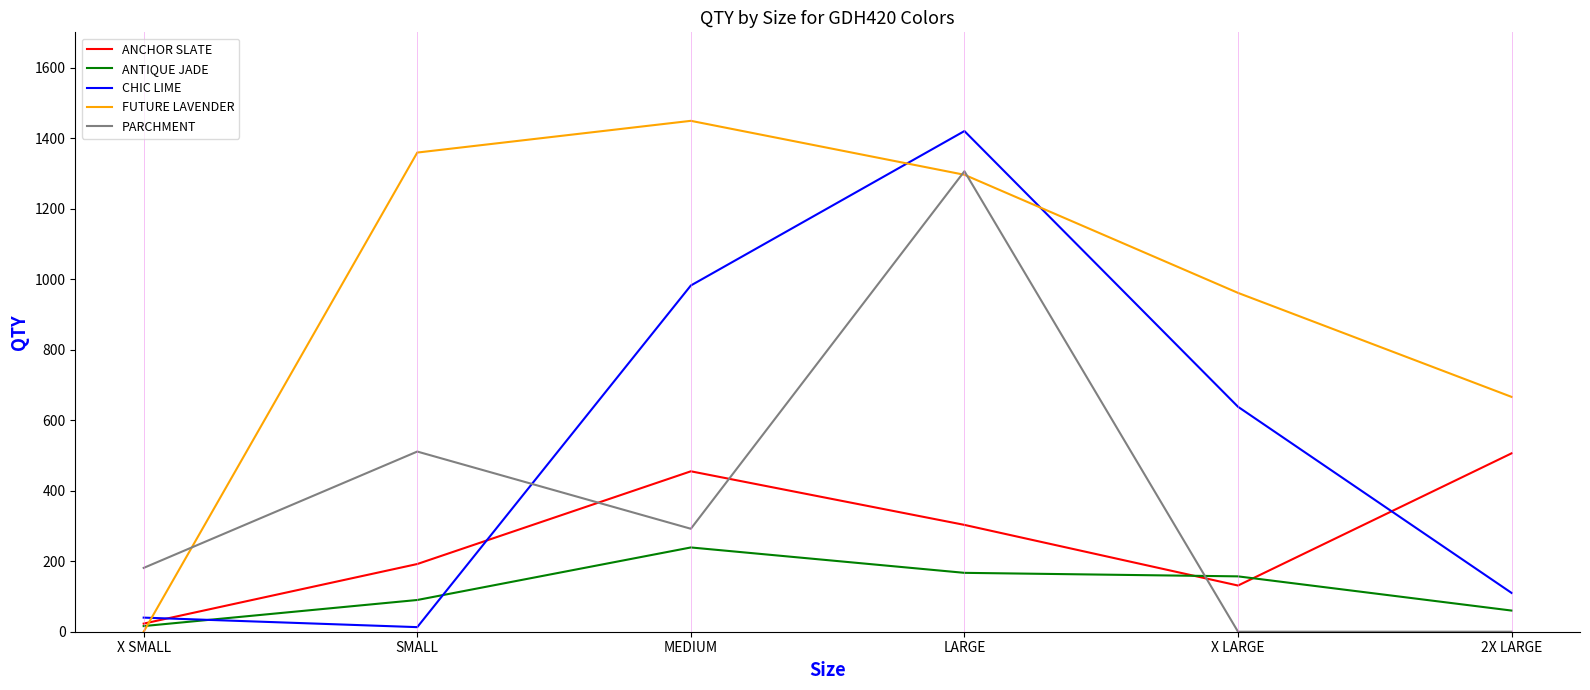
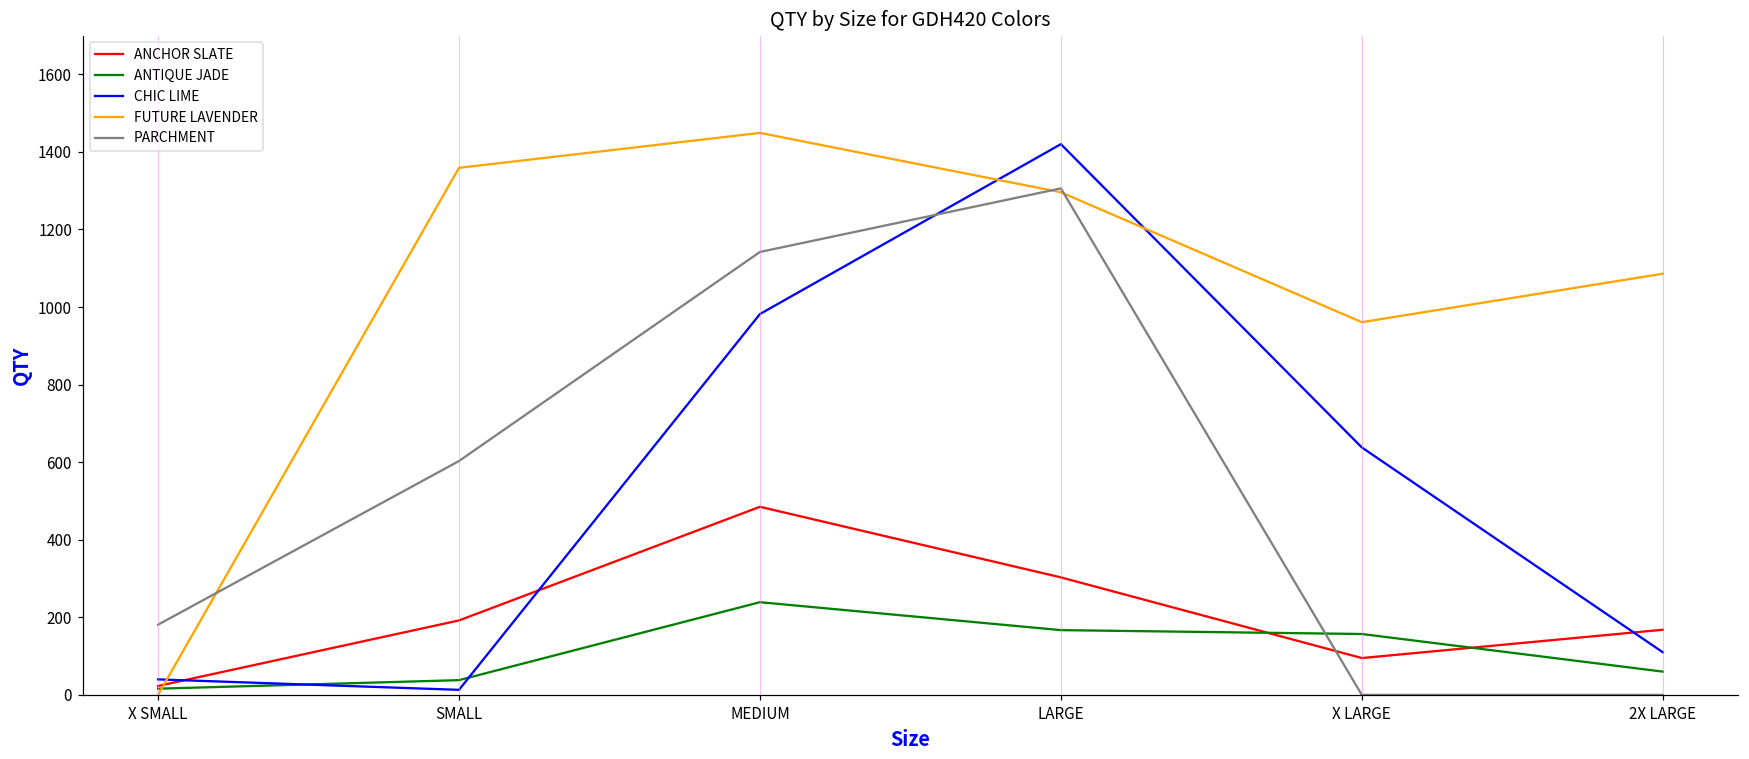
ANTIQUE JADE, SMALL: 90 -> 40
PARCHMENT, SMALL: 510 -> 600
ANCHOR SLATE, MEDIUM: 460 -> 490
PARCHMENT, MEDIUM: 290 -> 1140
ANCHOR SLATE, X LARGE: 130 -> 100
ANCHOR SLATE, 2X LARGE: 510 -> 170
FUTURE LAVENDER, 2X LARGE: 670 -> 1090
